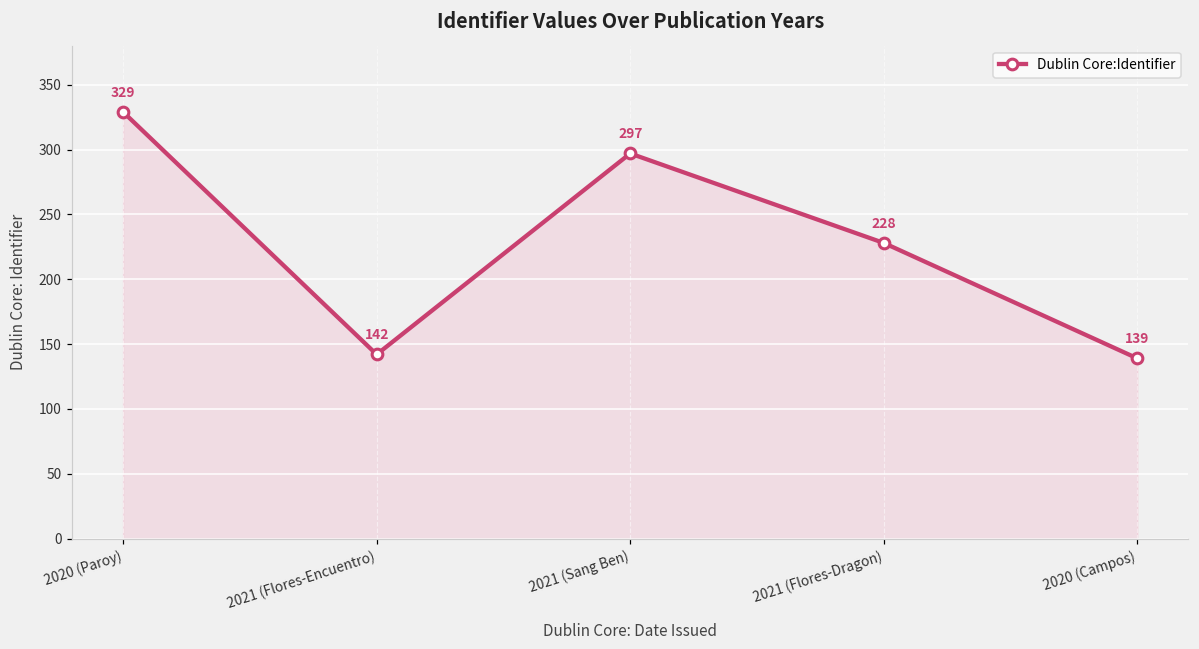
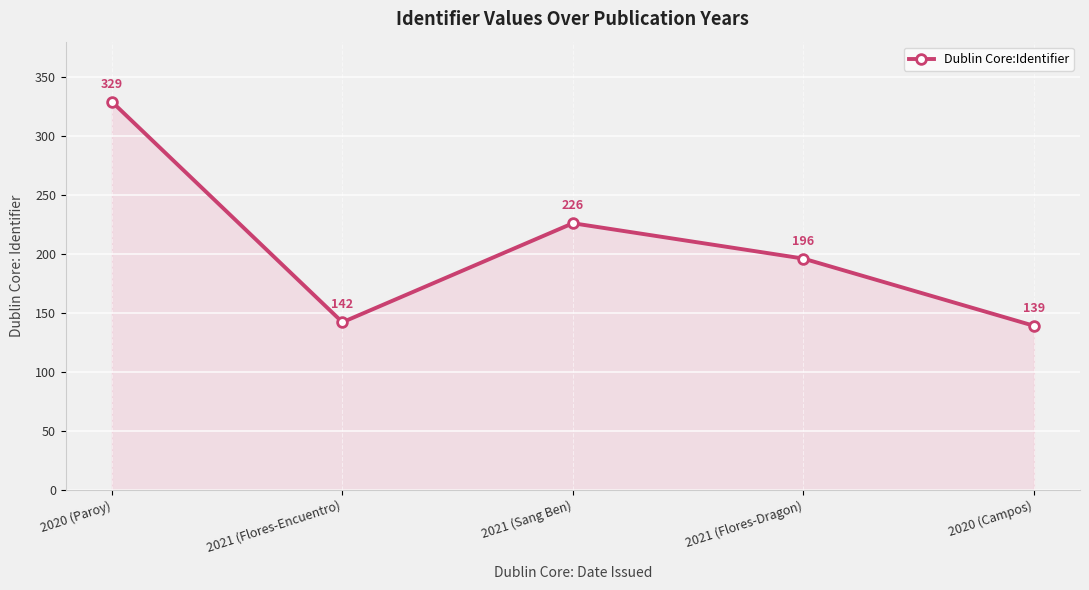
2021 (Sang Ben): 297 -> 226
2021 (Flores-Dragon): 228 -> 196
